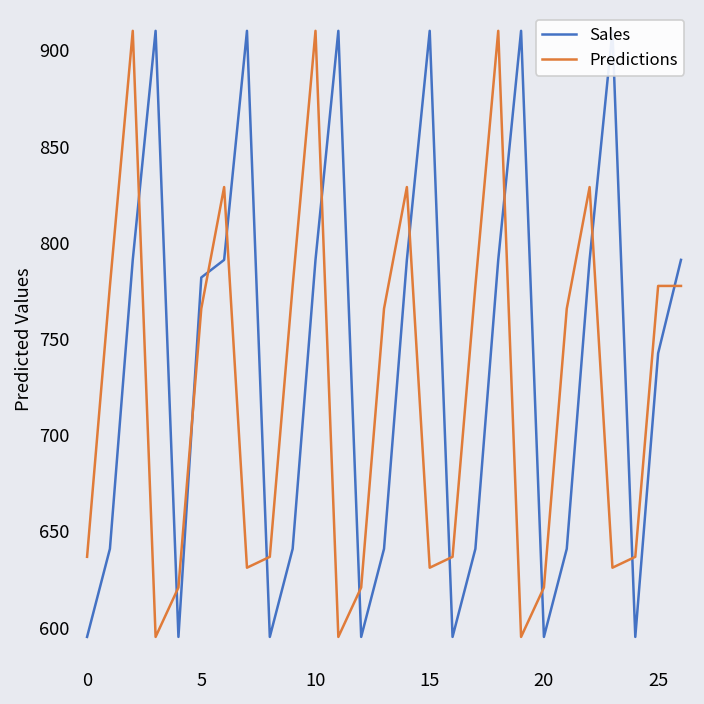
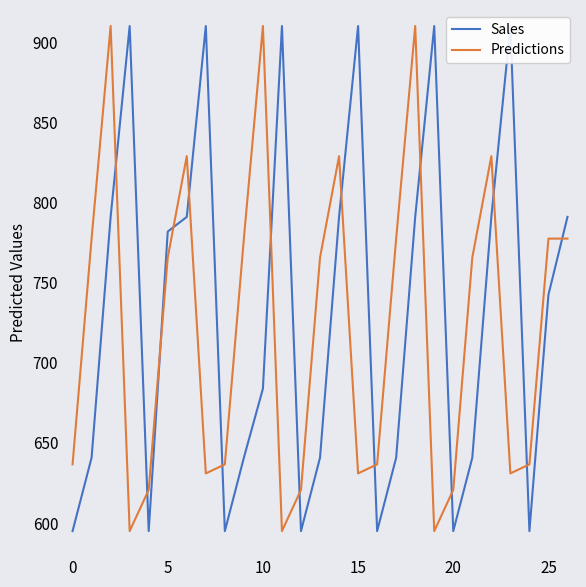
Sales, 10: 791 -> 684
